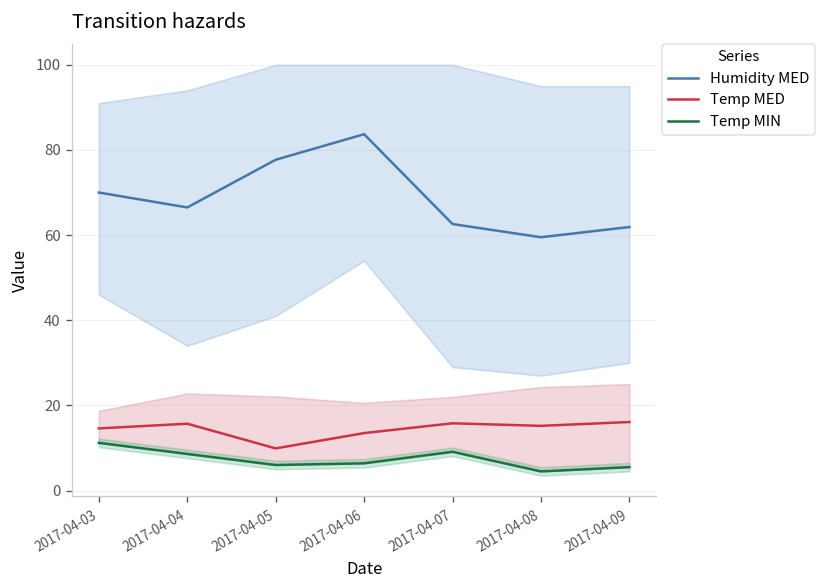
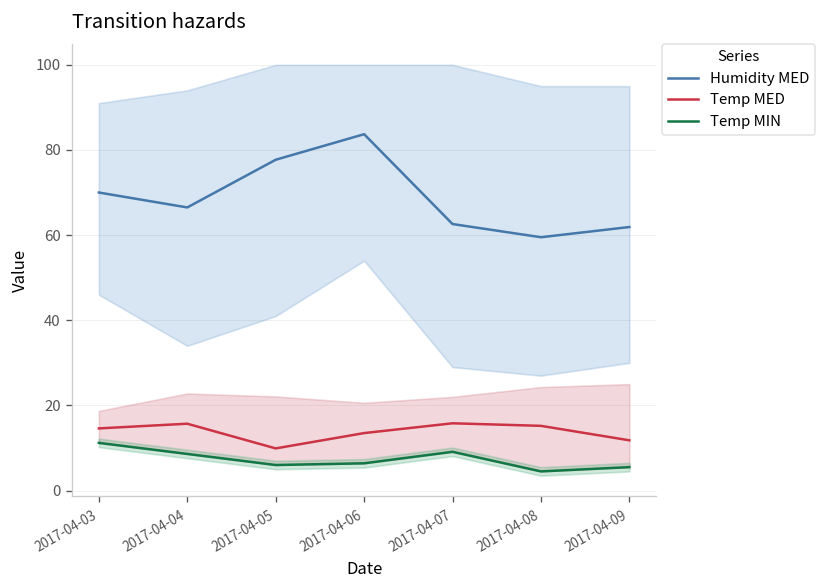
Temp MED, 2017-04-09: 16 -> 12
